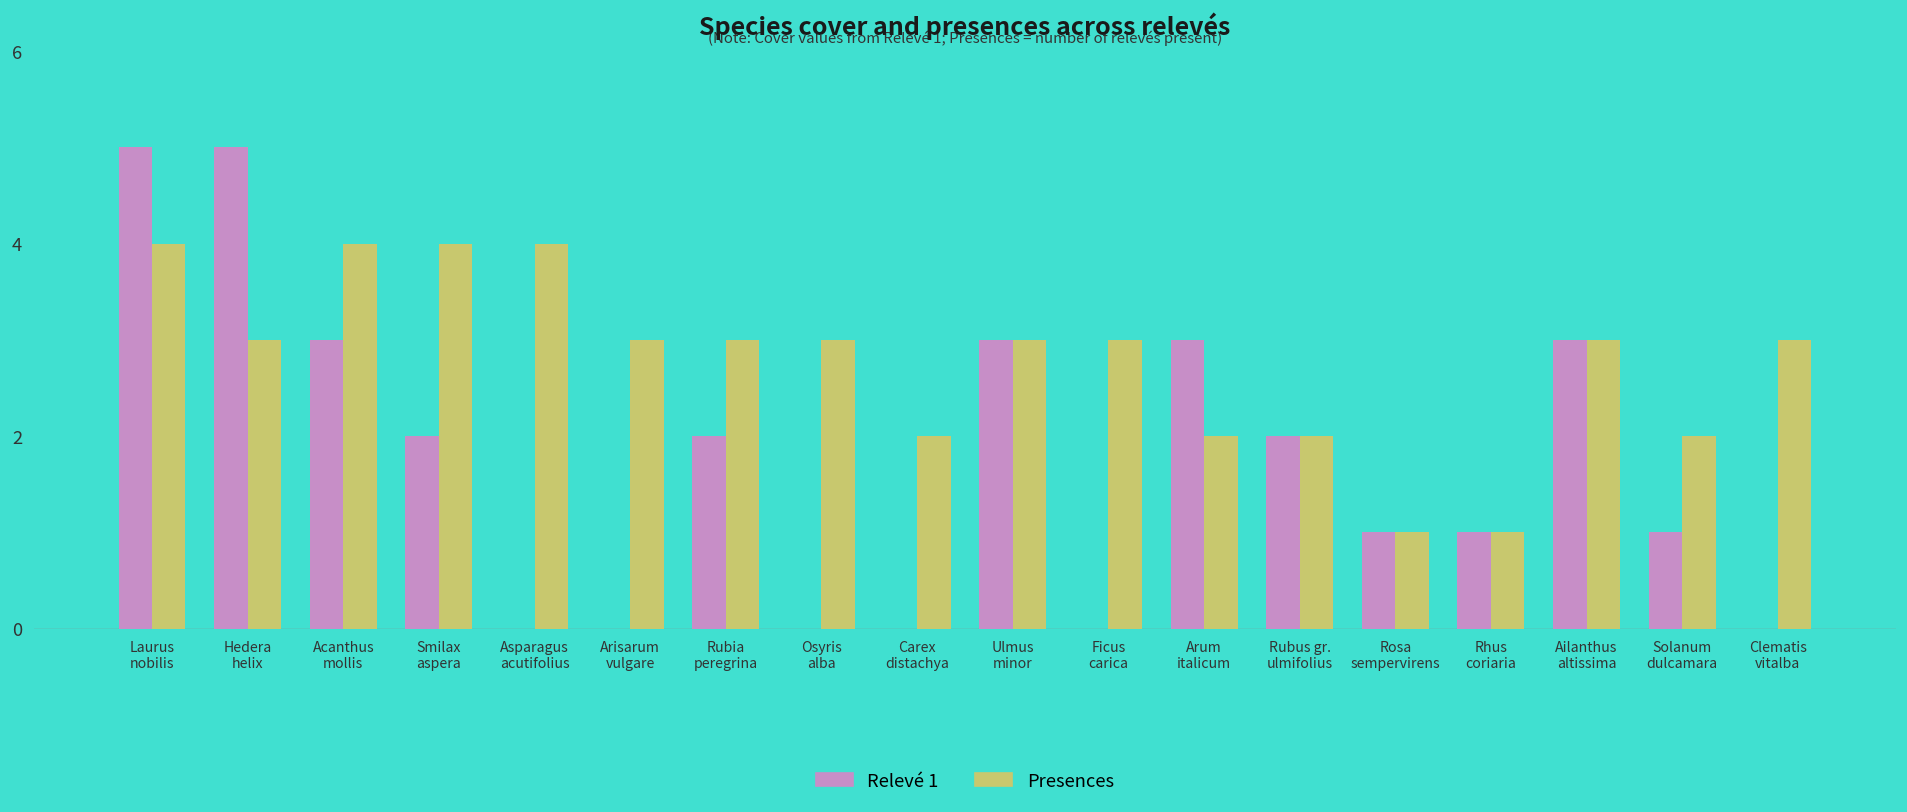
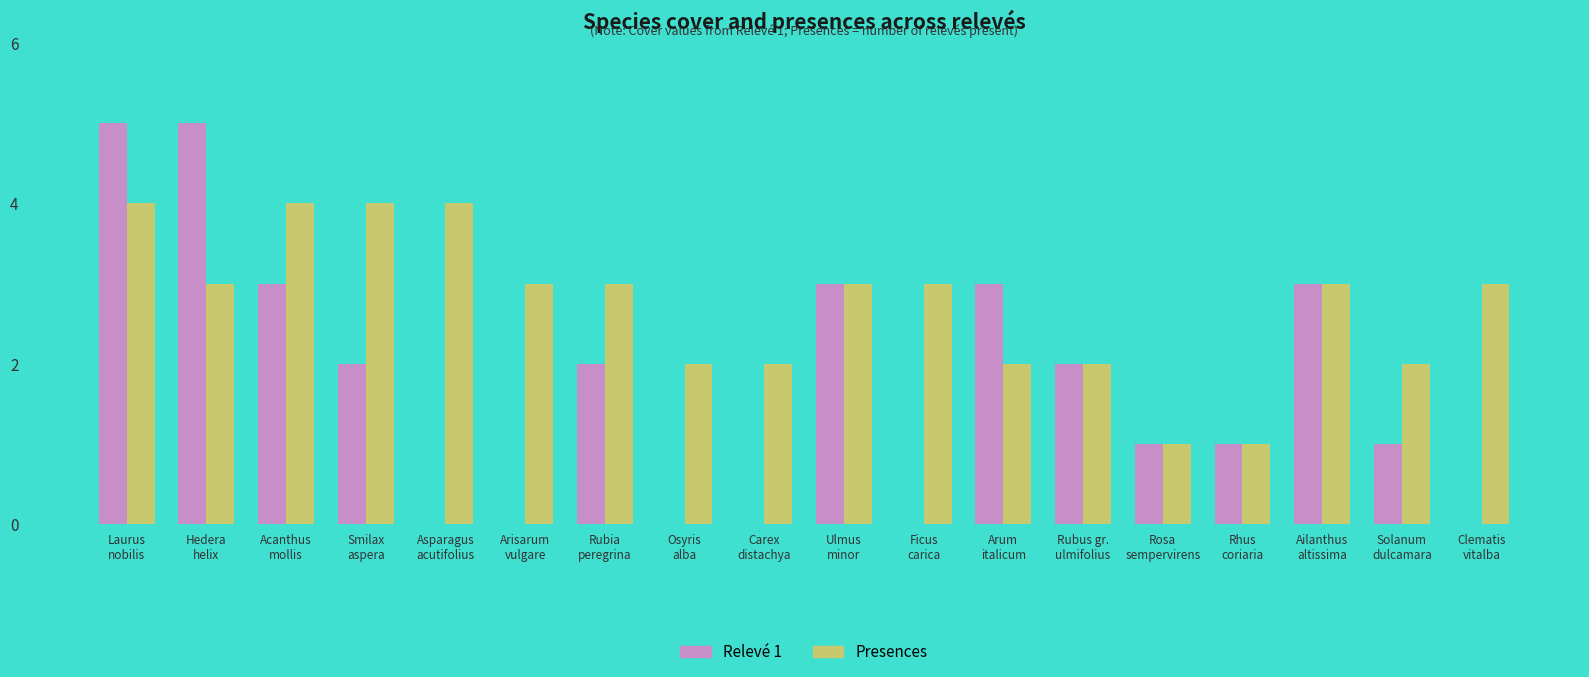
Presences, Osyris alba: 3 -> 2
